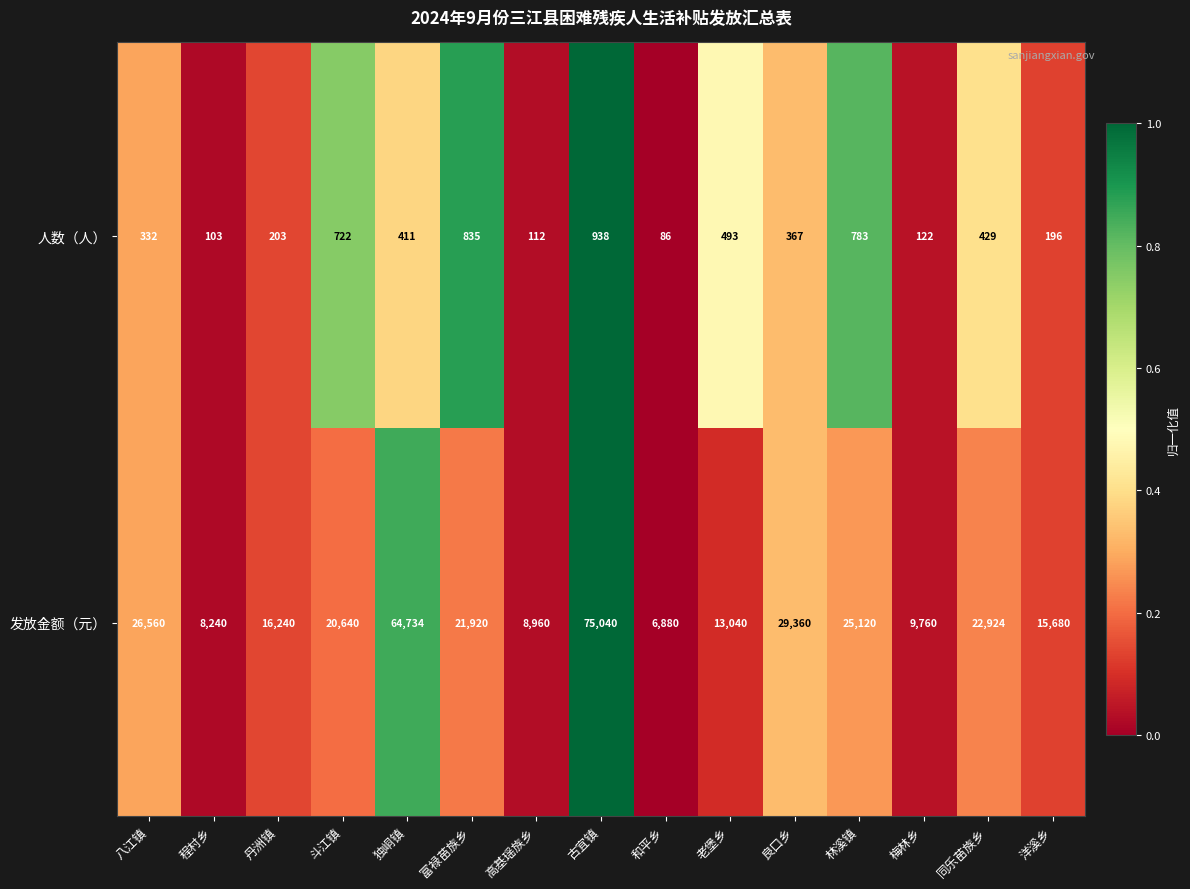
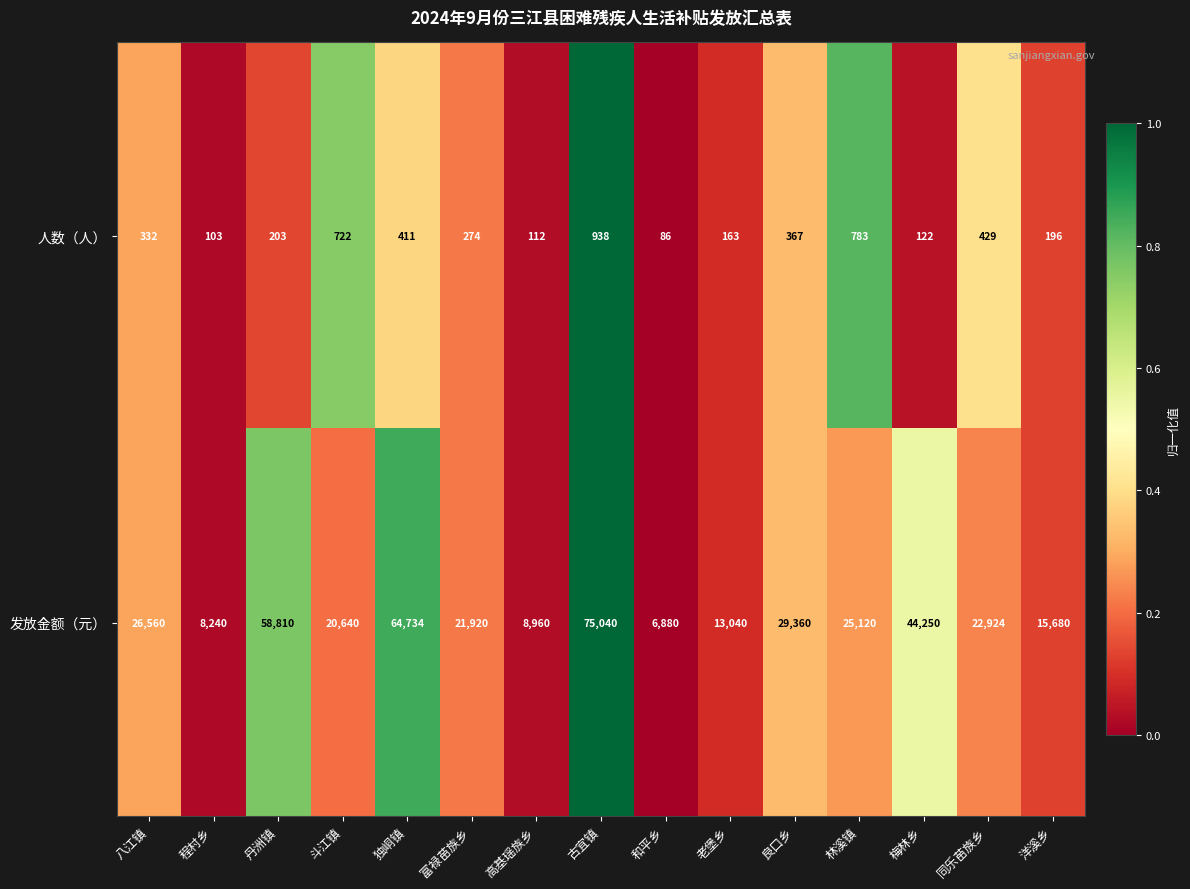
人数（人）, 富禄苗族乡: 835 -> 274
人数（人）, 老堡乡: 493 -> 163
发放金额（元）, 丹洲镇: 16,240 -> 58,810
发放金额（元）, 梅林乡: 9,760 -> 44,250
